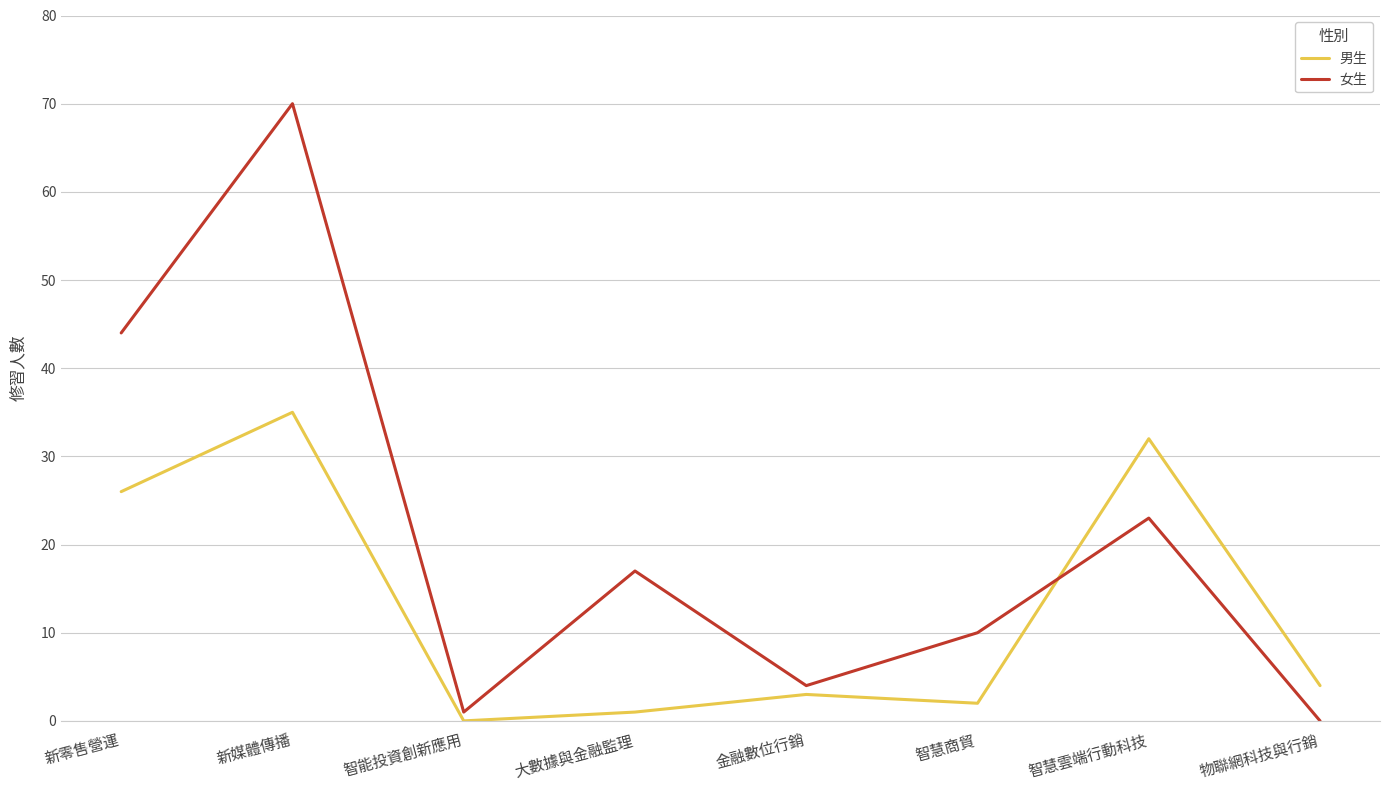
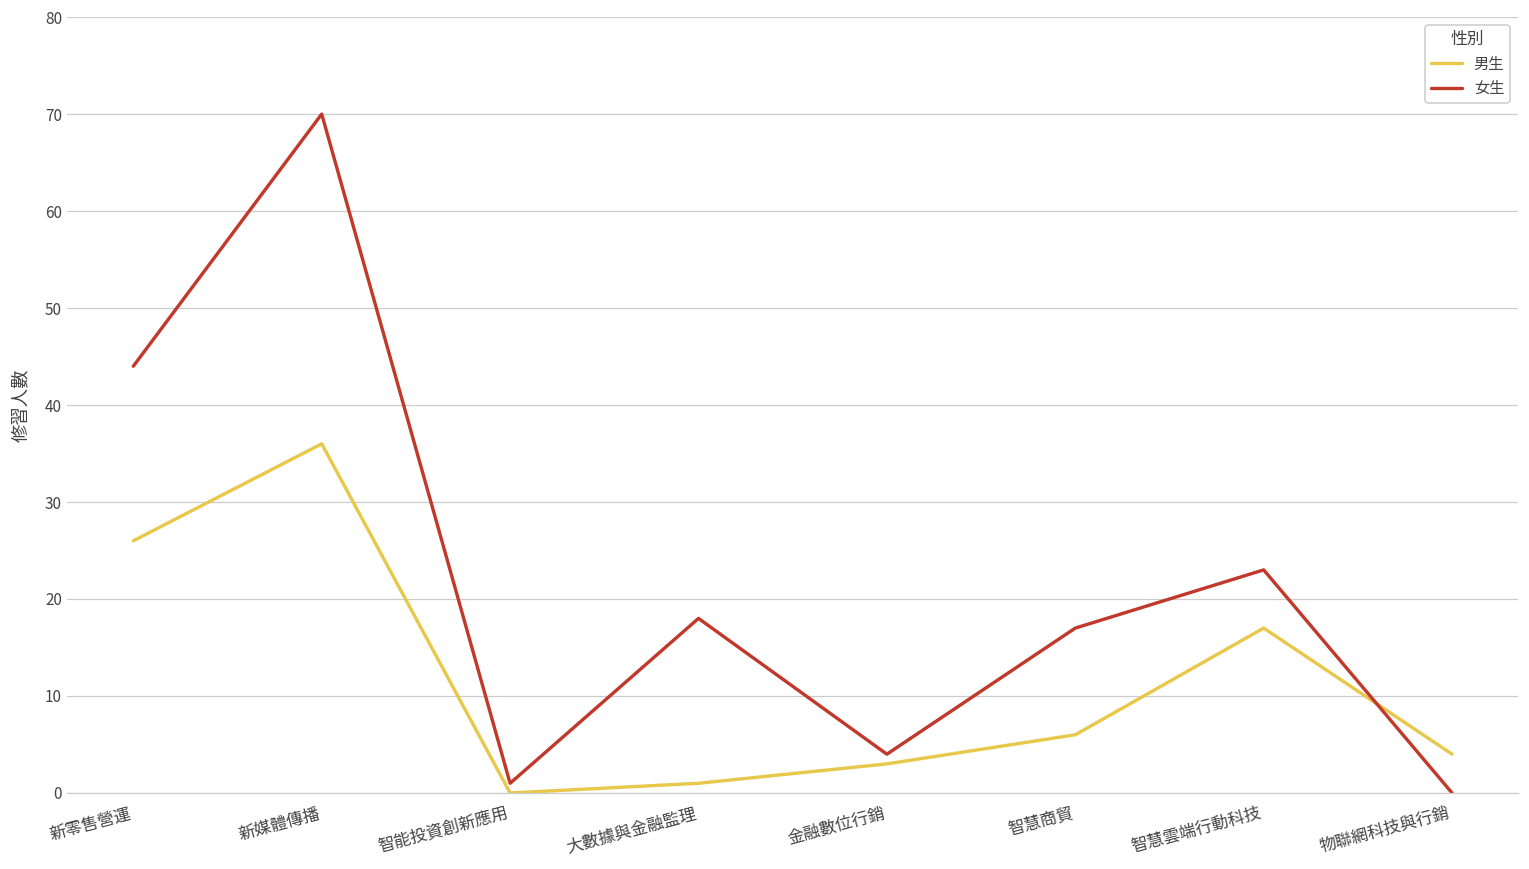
男生, 新媒體傳播: 35 -> 36
女生, 大數據與金融監理: 17 -> 18
男生, 智慧商貿: 2 -> 6
女生, 智慧商貿: 10 -> 17
男生, 智慧雲端行動科技: 32 -> 17
